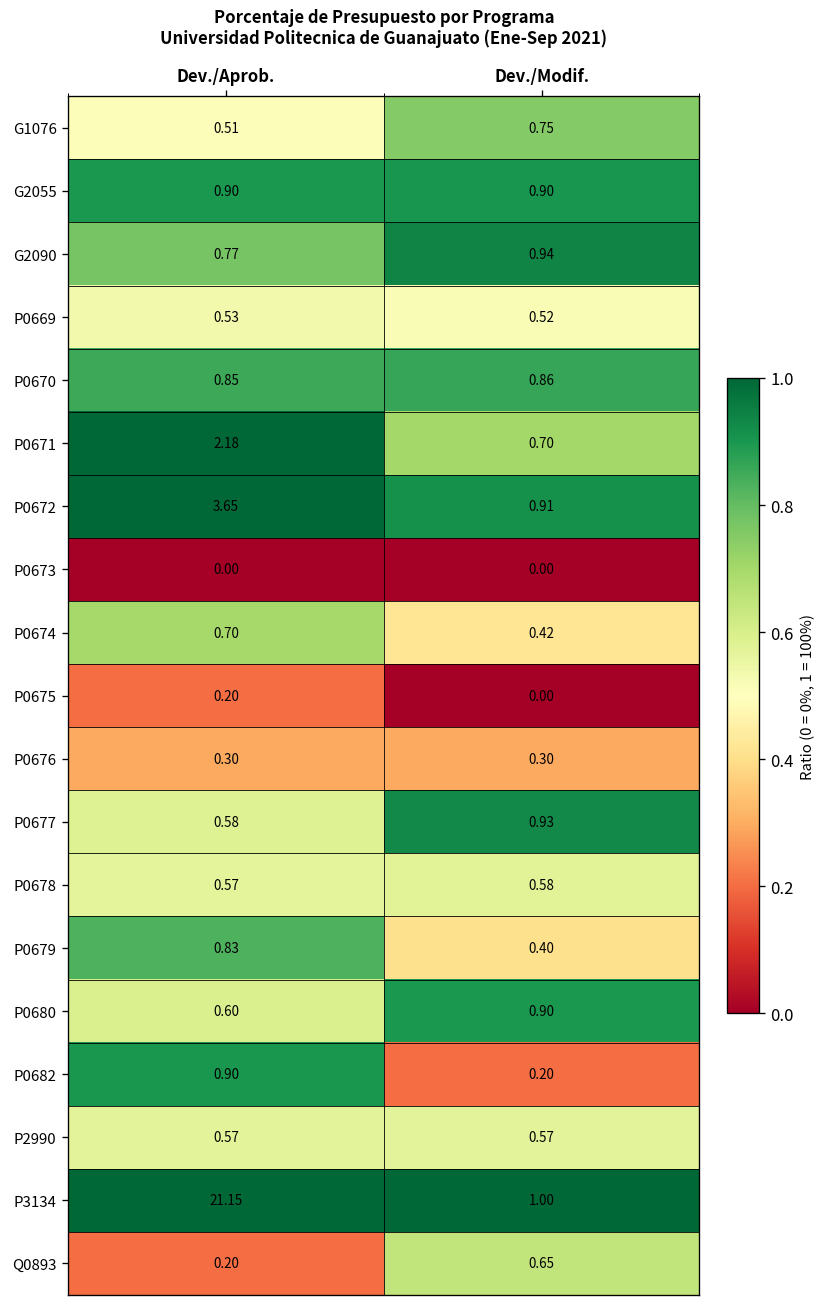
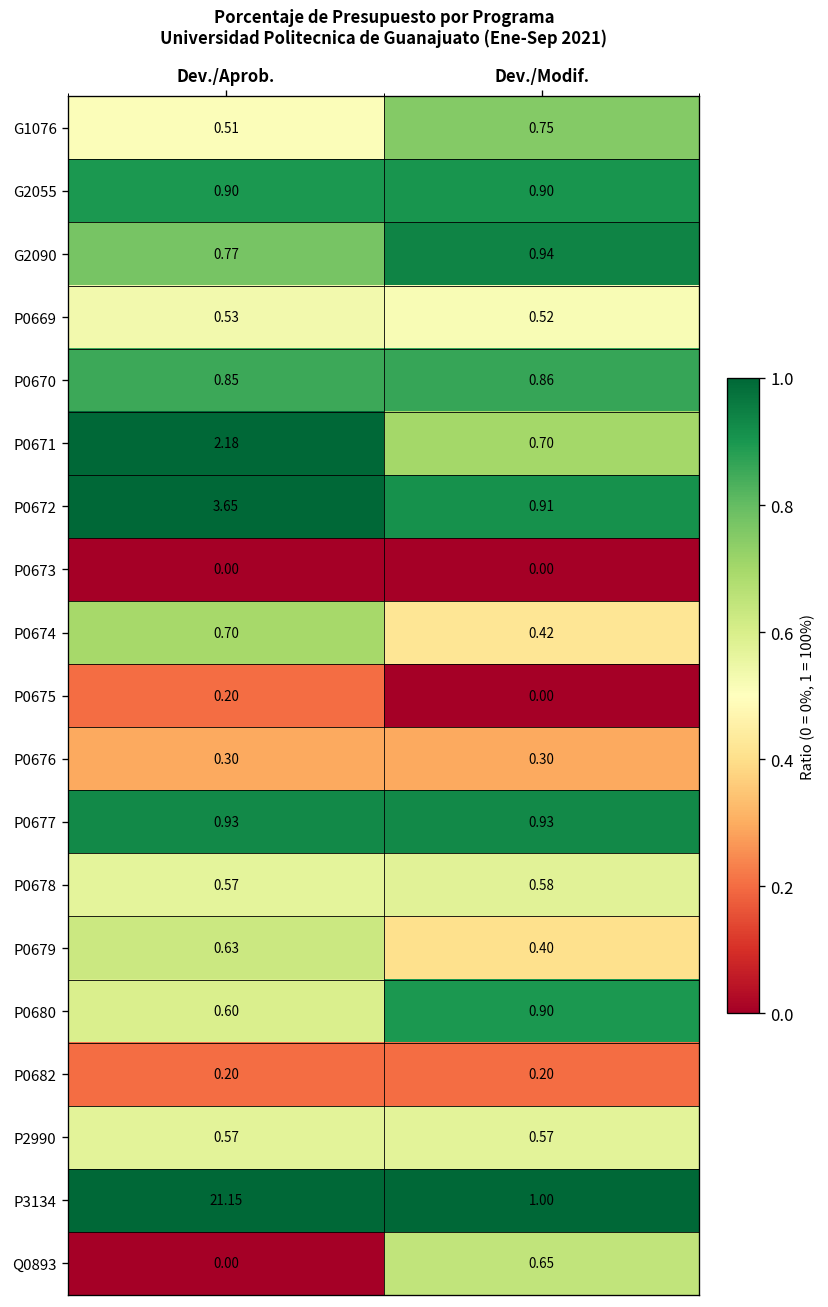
P0677, Dev./Aprob.: 0.58 -> 0.93
P0679, Dev./Aprob.: 0.83 -> 0.63
P0682, Dev./Aprob.: 0.90 -> 0.20
Q0893, Dev./Aprob.: 0.20 -> 0.00
